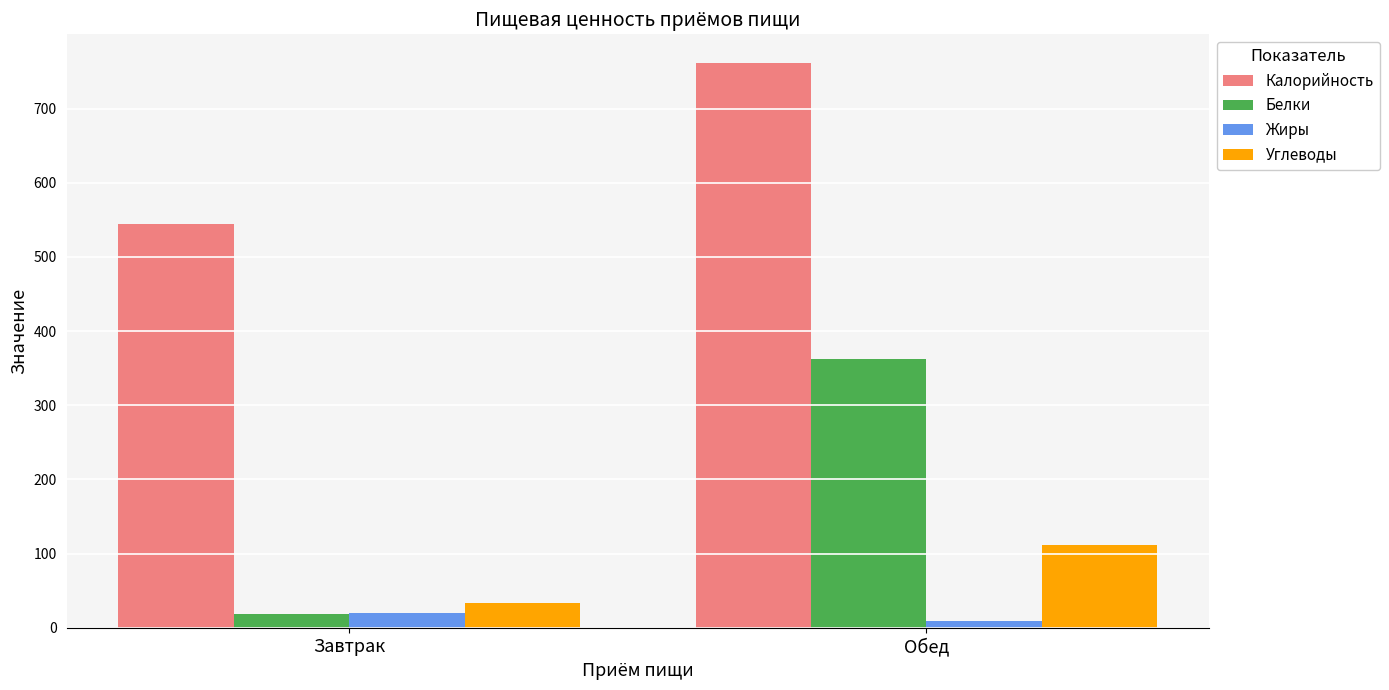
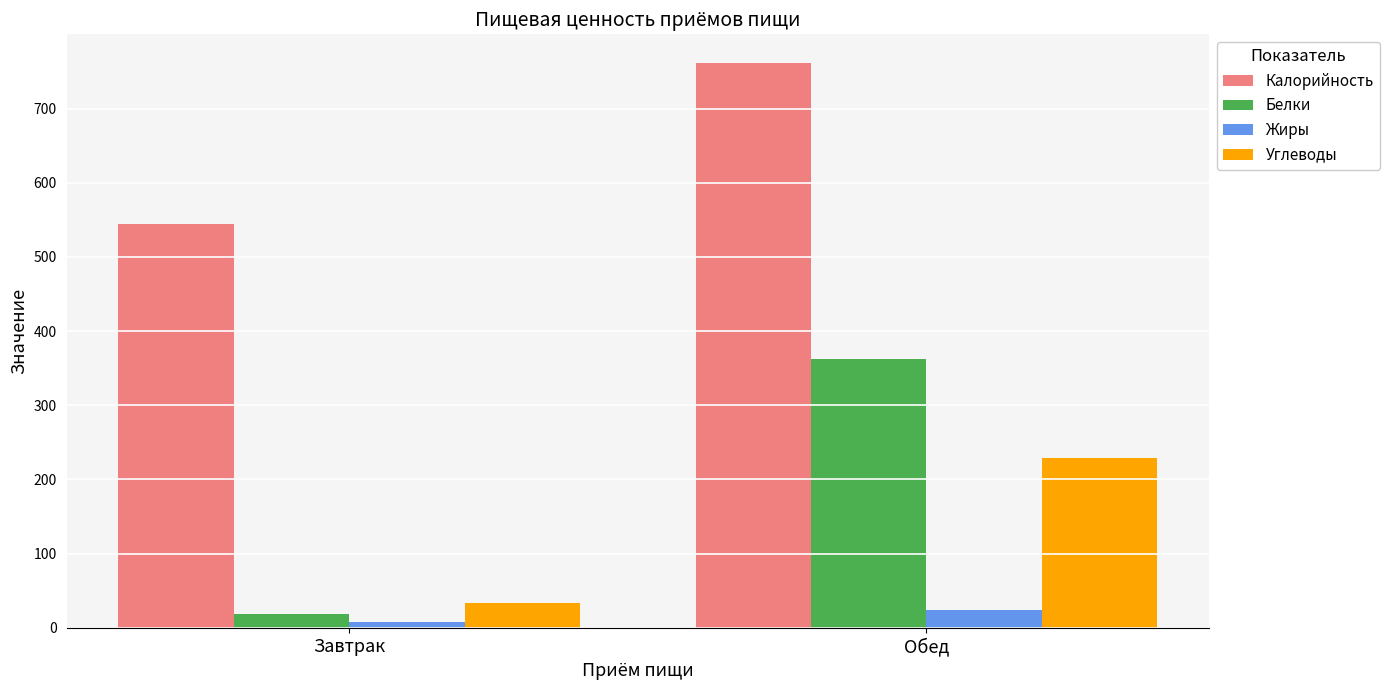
Жиры, Завтрак: 20 -> 10
Жиры, Обед: 10 -> 20
Углеводы, Обед: 110 -> 230
